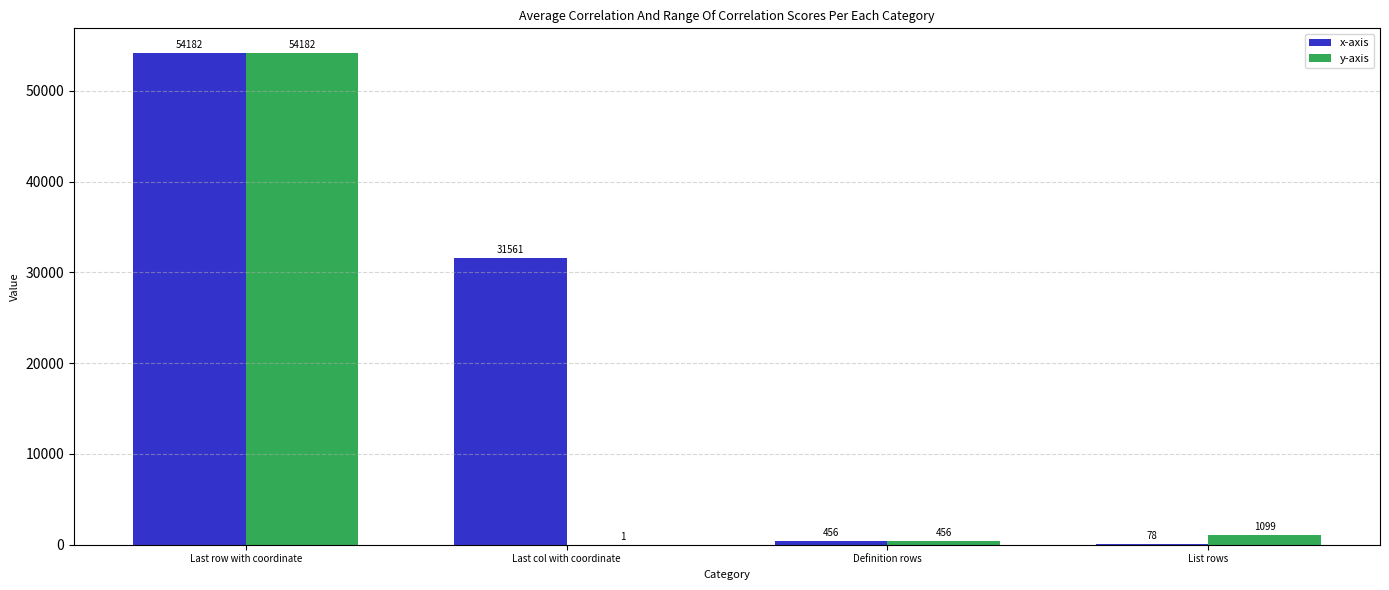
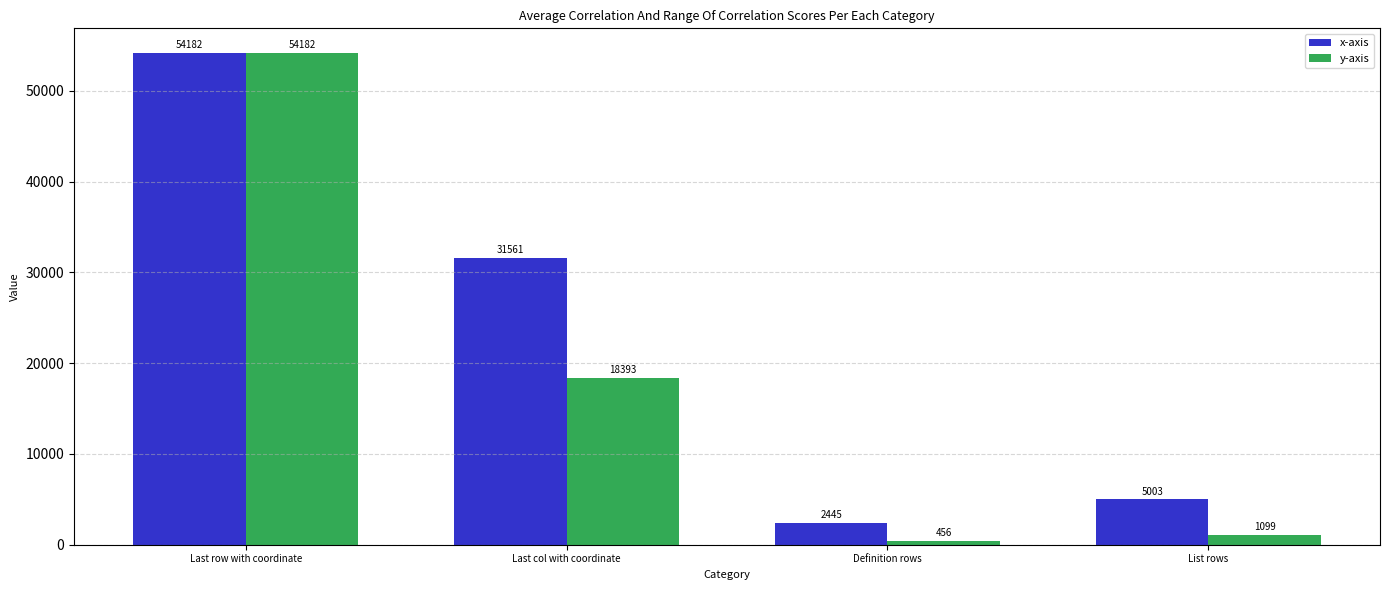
y-axis, Last col with coordinate: 1 -> 18393
x-axis, Definition rows: 456 -> 2445
x-axis, List rows: 78 -> 5003
